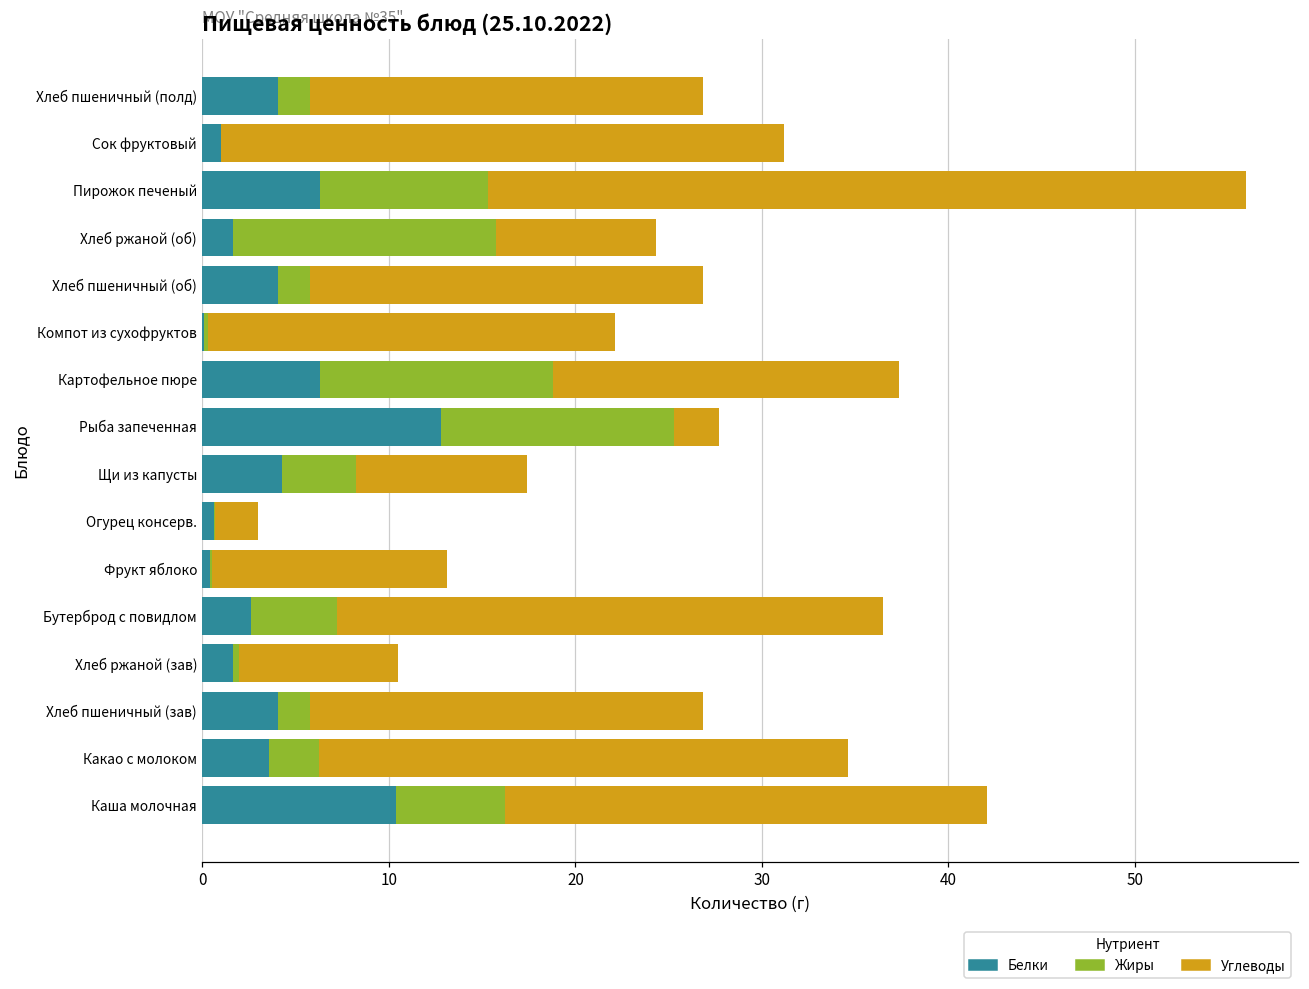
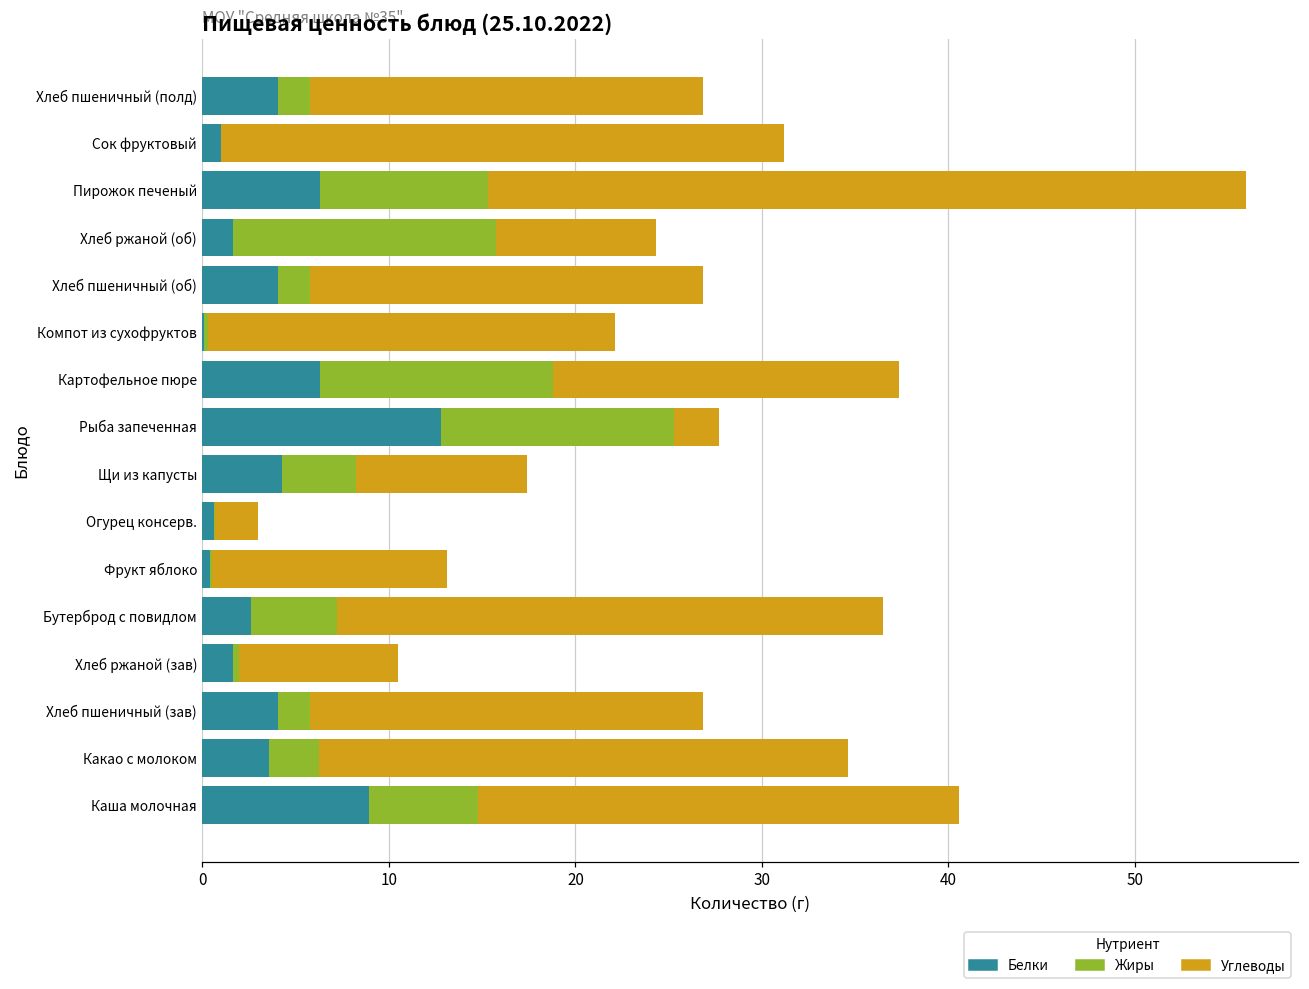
Белки, Каша молочная: 10.4 -> 8.9
